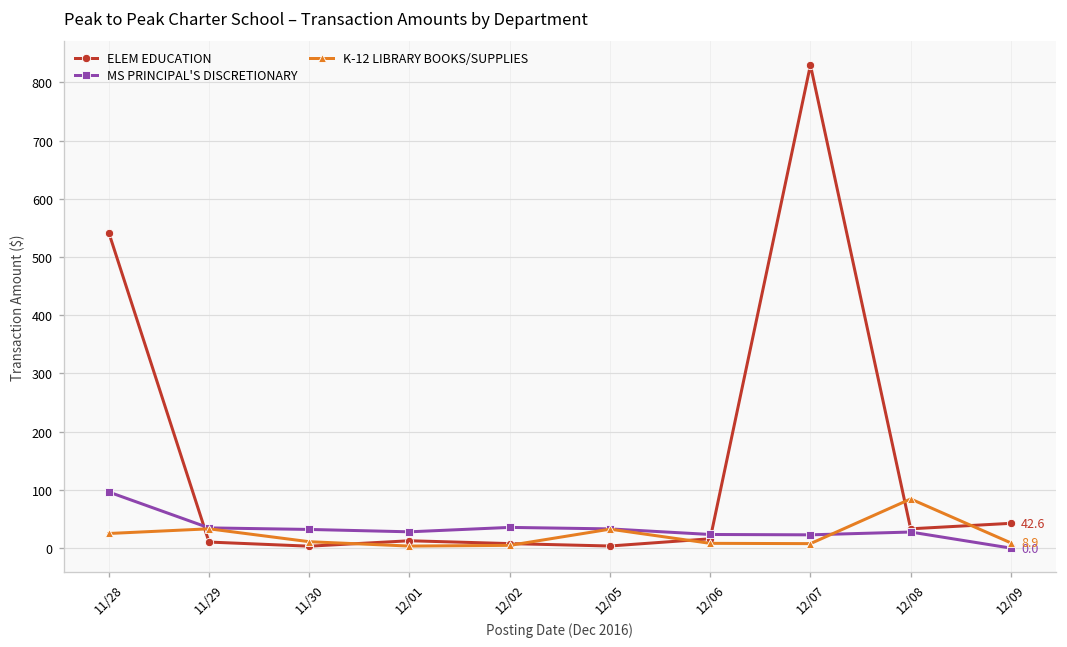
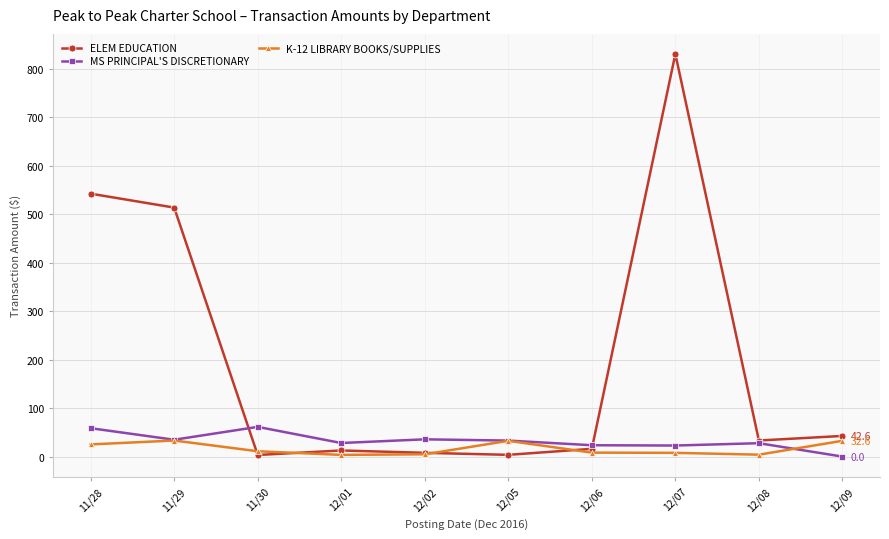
MS PRINCIPAL'S DISCRETIONARY, 11/28: 100 -> 60
ELEM EDUCATION, 11/29: 10 -> 510
MS PRINCIPAL'S DISCRETIONARY, 11/30: 30 -> 60
K-12 LIBRARY BOOKS/SUPPLIES, 12/08: 80 -> 0
K-12 LIBRARY BOOKS/SUPPLIES, 12/09: 8.9 -> 32.6
